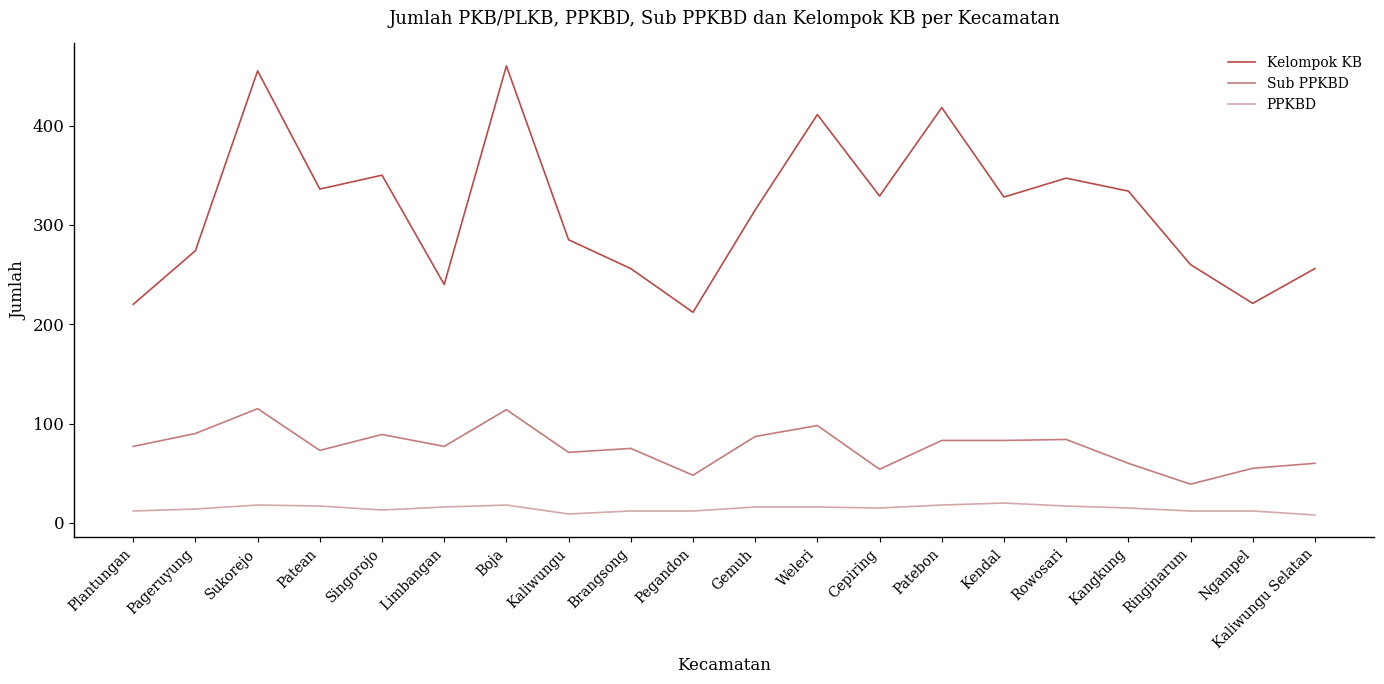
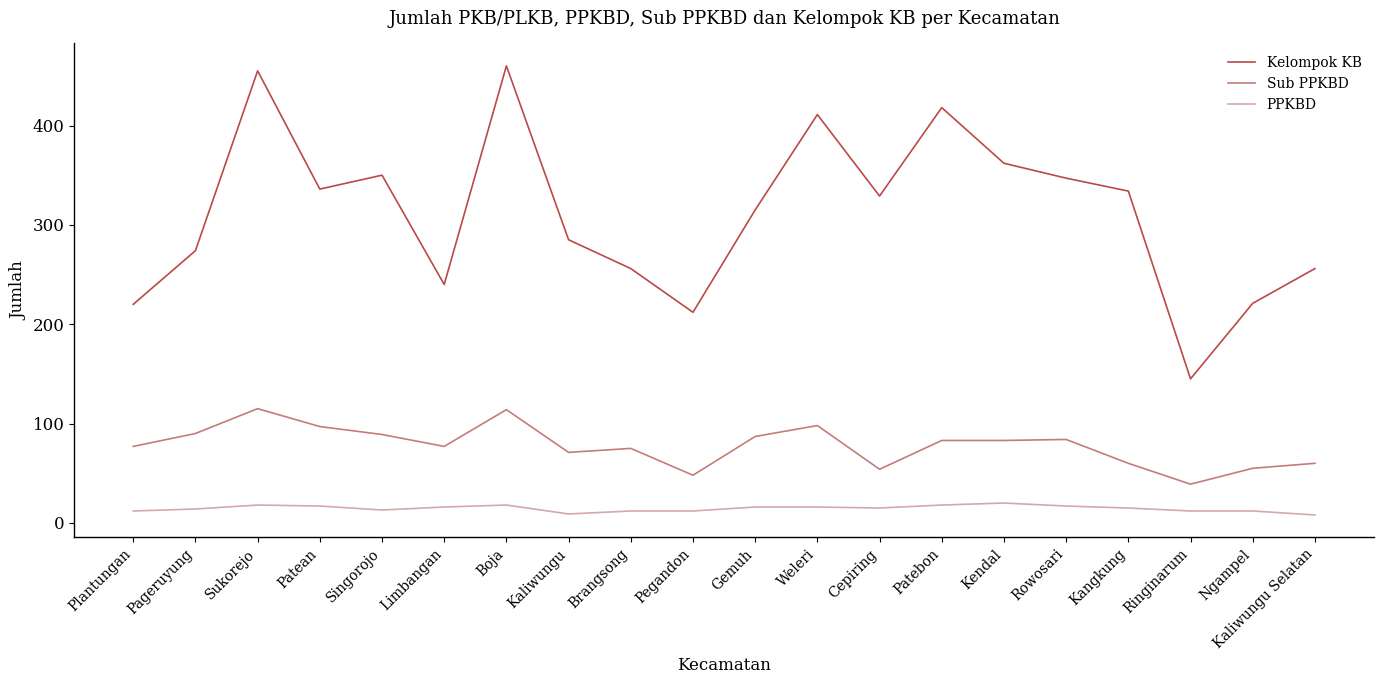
Sub PPKBD, Patean: 70 -> 100
Kelompok KB, Kendal: 330 -> 360
Kelompok KB, Ringinarum: 260 -> 150
